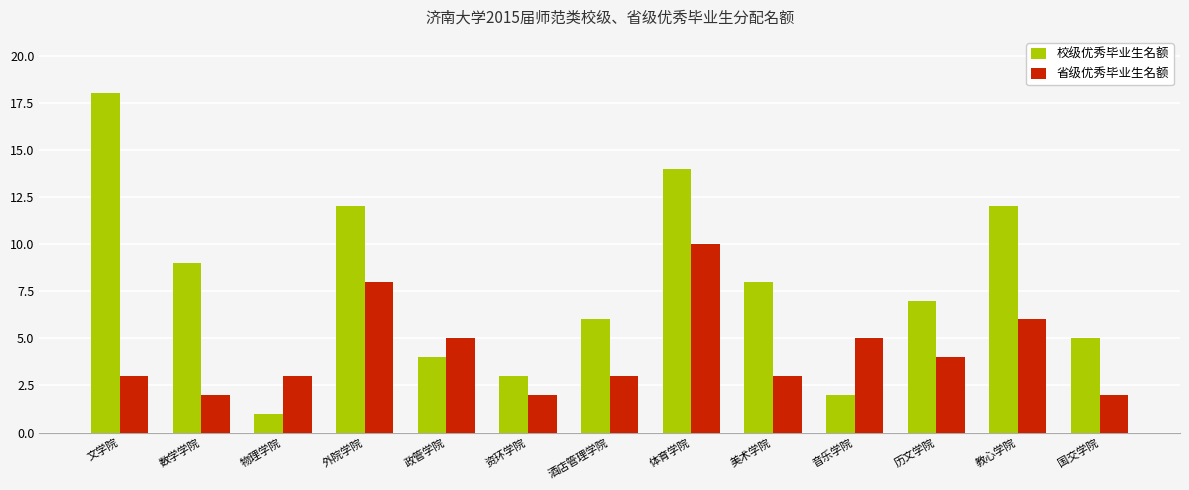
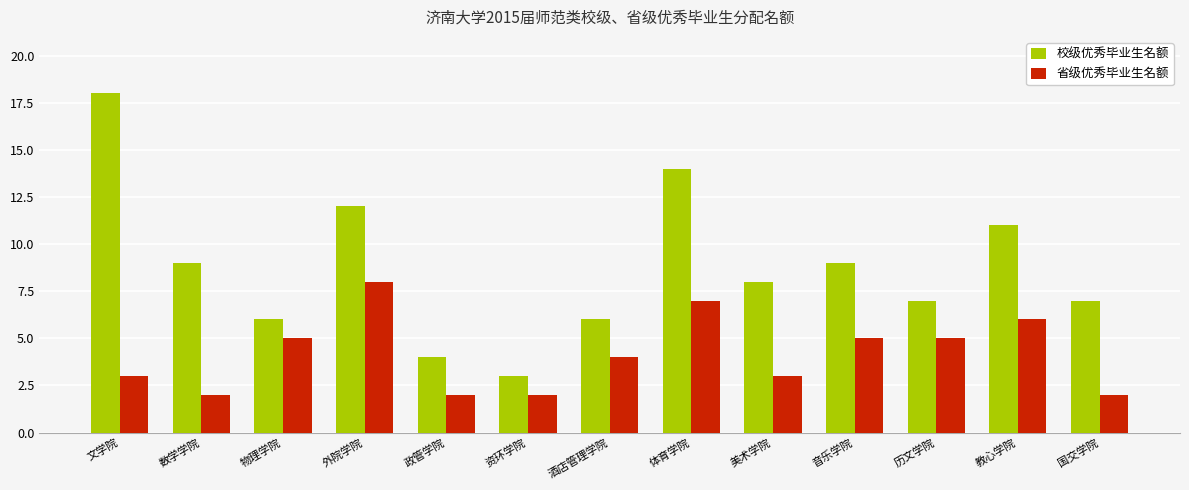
校级优秀毕业生名额, 物理学院: 1 -> 6
省级优秀毕业生名额, 物理学院: 3 -> 5
省级优秀毕业生名额, 政管学院: 5 -> 2
省级优秀毕业生名额, 酒店管理学院: 3 -> 4
省级优秀毕业生名额, 体育学院: 10 -> 7
校级优秀毕业生名额, 音乐学院: 2 -> 9
省级优秀毕业生名额, 历文学院: 4 -> 5
校级优秀毕业生名额, 教心学院: 12 -> 11
校级优秀毕业生名额, 国交学院: 5 -> 7
